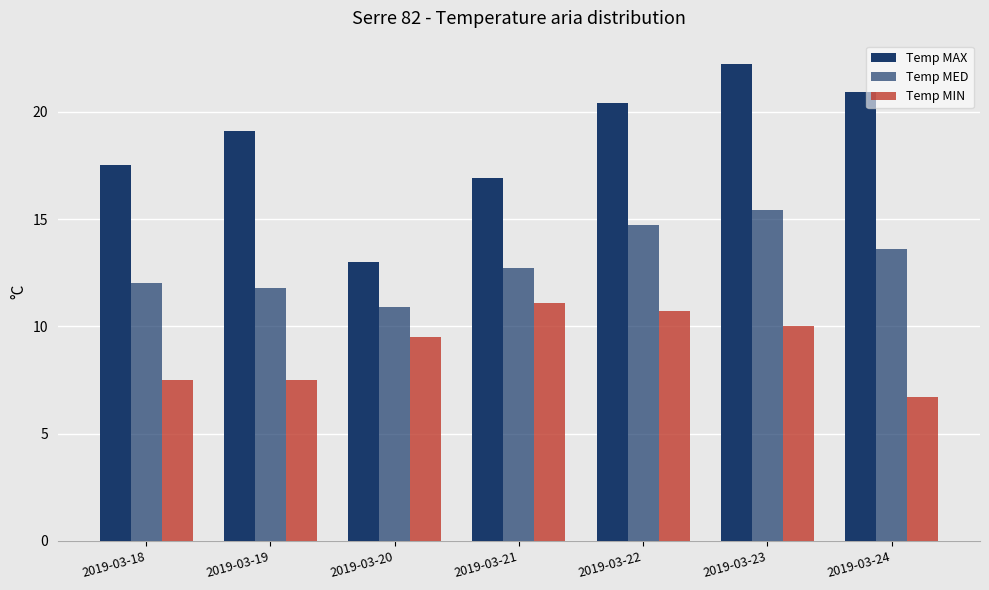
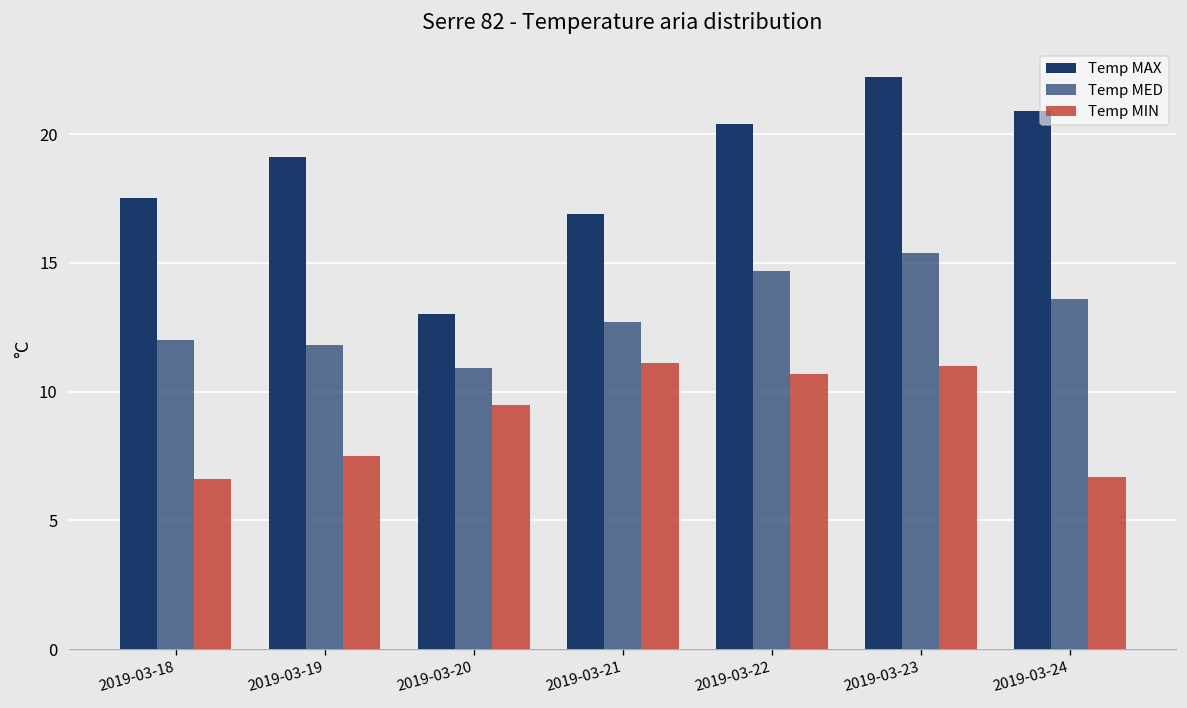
Temp MIN, 2019-03-18: 7.5 -> 6.6
Temp MIN, 2019-03-23: 10 -> 11
